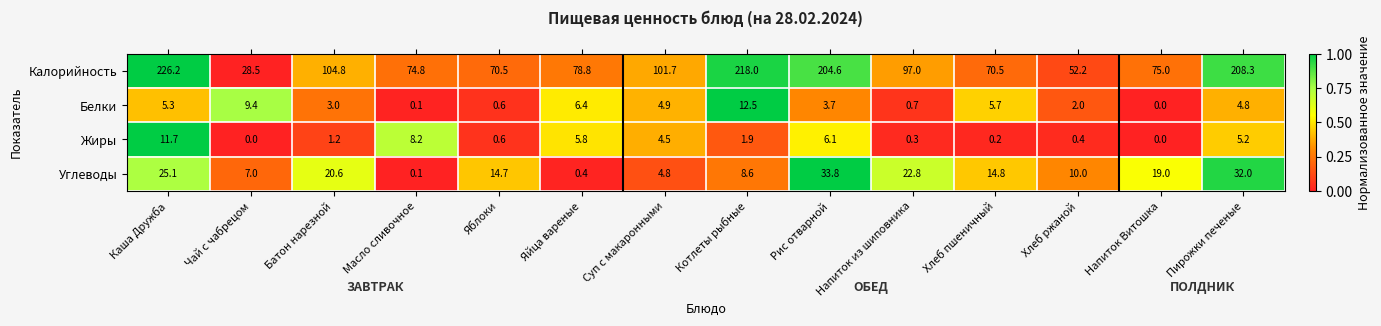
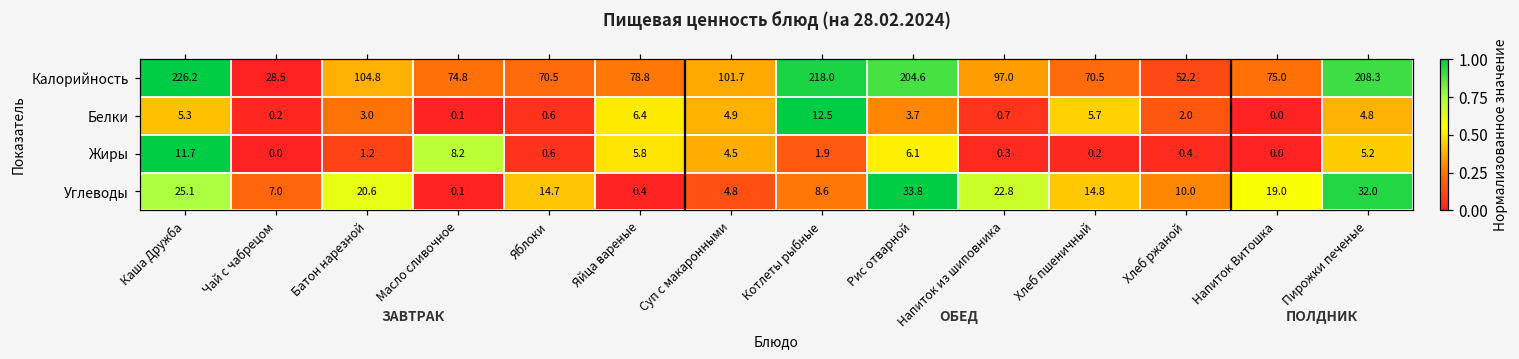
Белки, Чай с чабрецом: 9.4 -> 0.2
